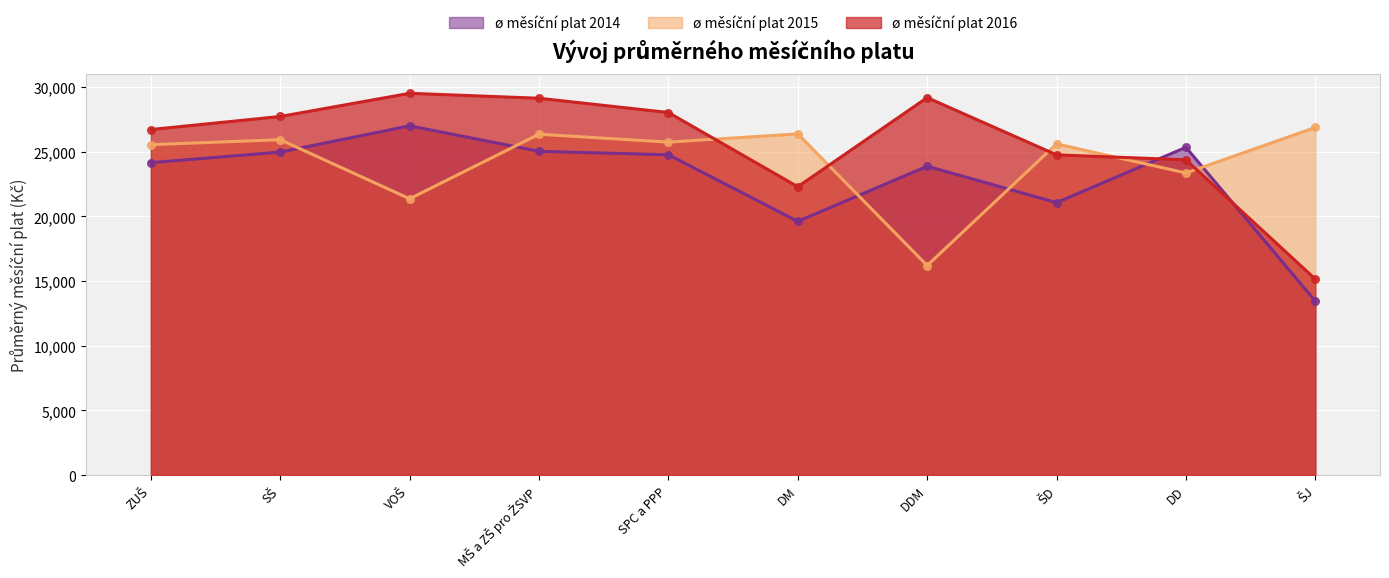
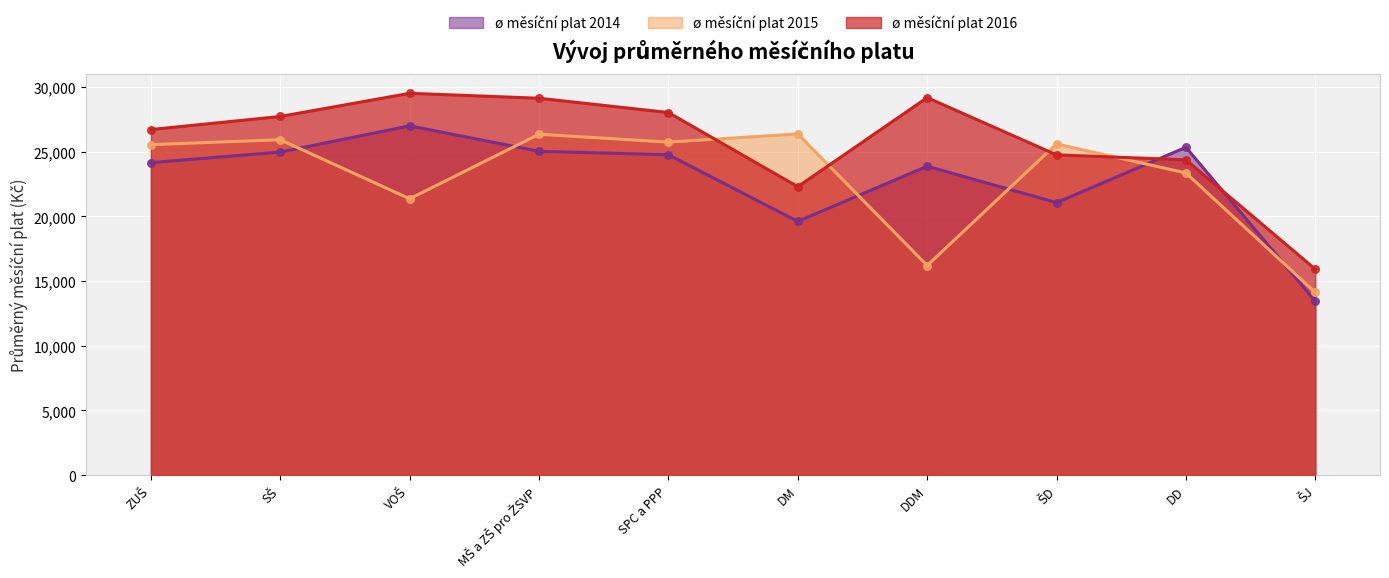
ø měsíční plat 2015, ŠJ: 26,900 -> 14,100
ø měsíční plat 2016, ŠJ: 15,100 -> 15,900
